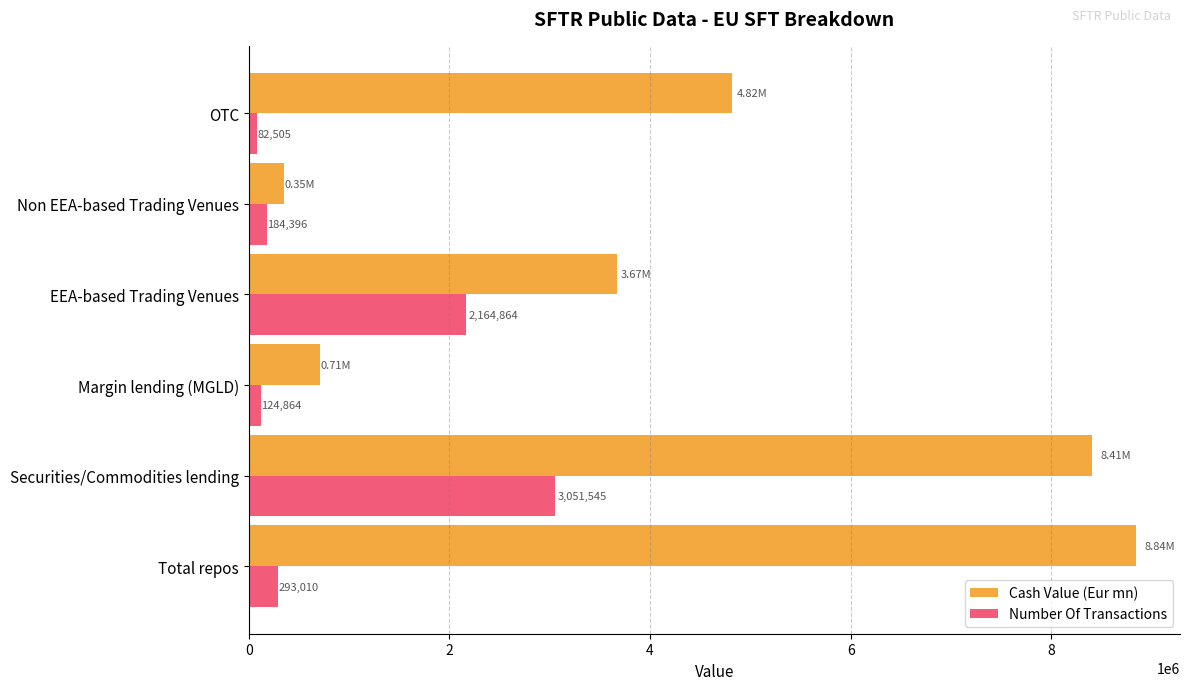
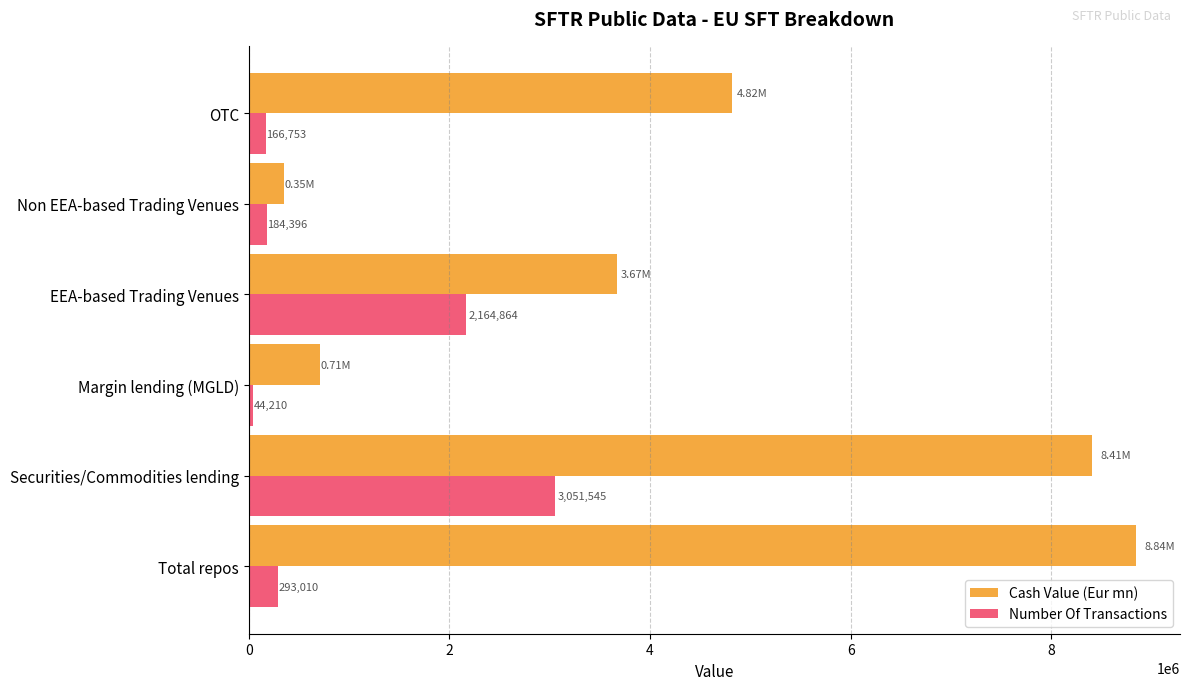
Number Of Transactions, OTC: 82,505 -> 166,753
Number Of Transactions, Margin lending (MGLD): 124,864 -> 44,210
